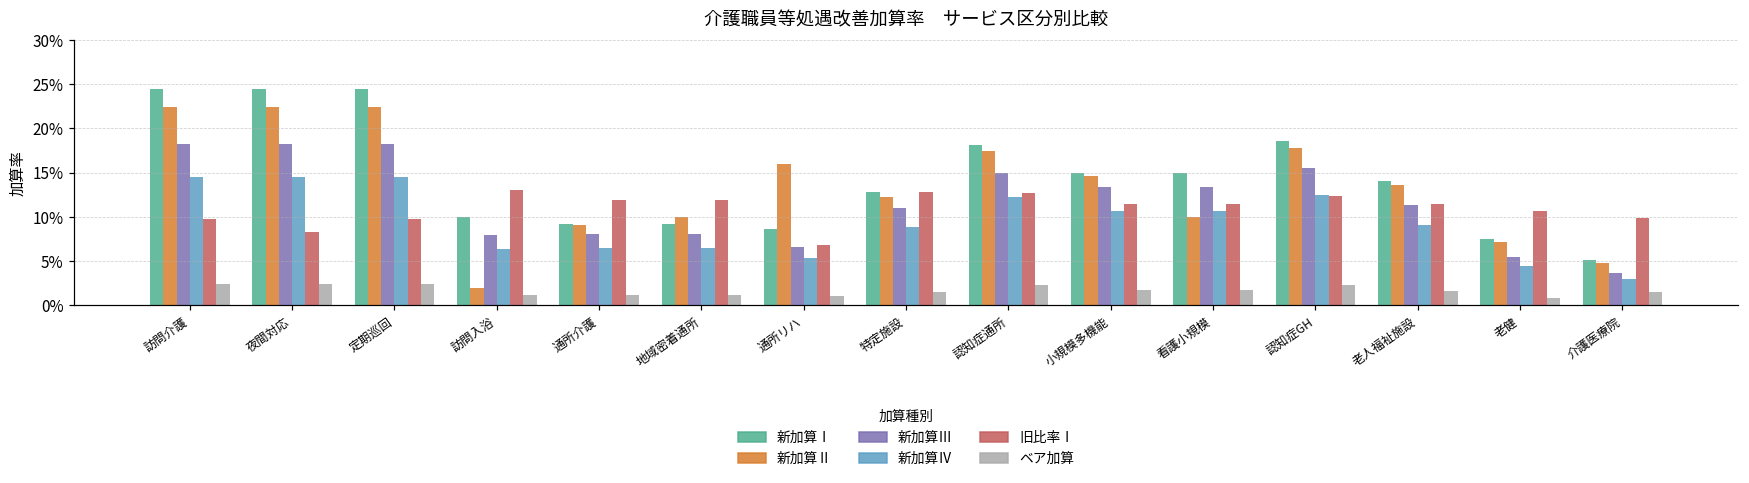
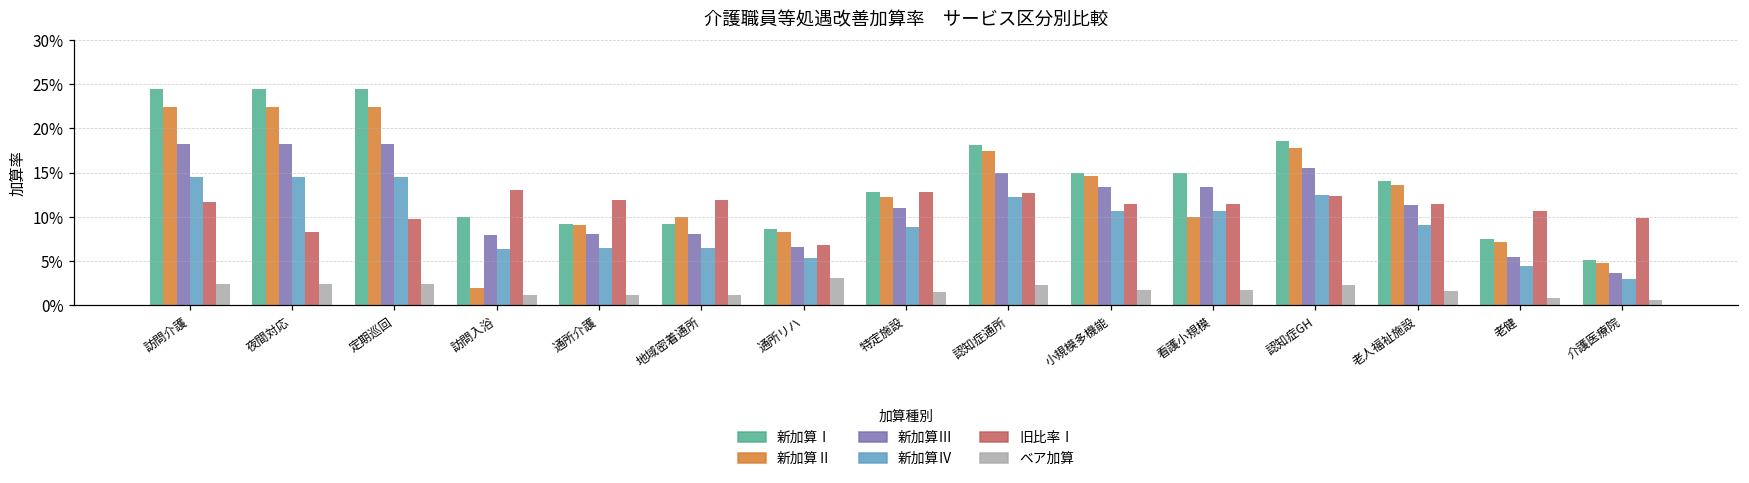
旧比率Ⅰ, 訪問介護: 10% -> 12%
新加算Ⅱ, 通所リハ: 16% -> 8%
ベア加算, 通所リハ: 1% -> 3%
ベア加算, 介護医療院: 2% -> 1%
